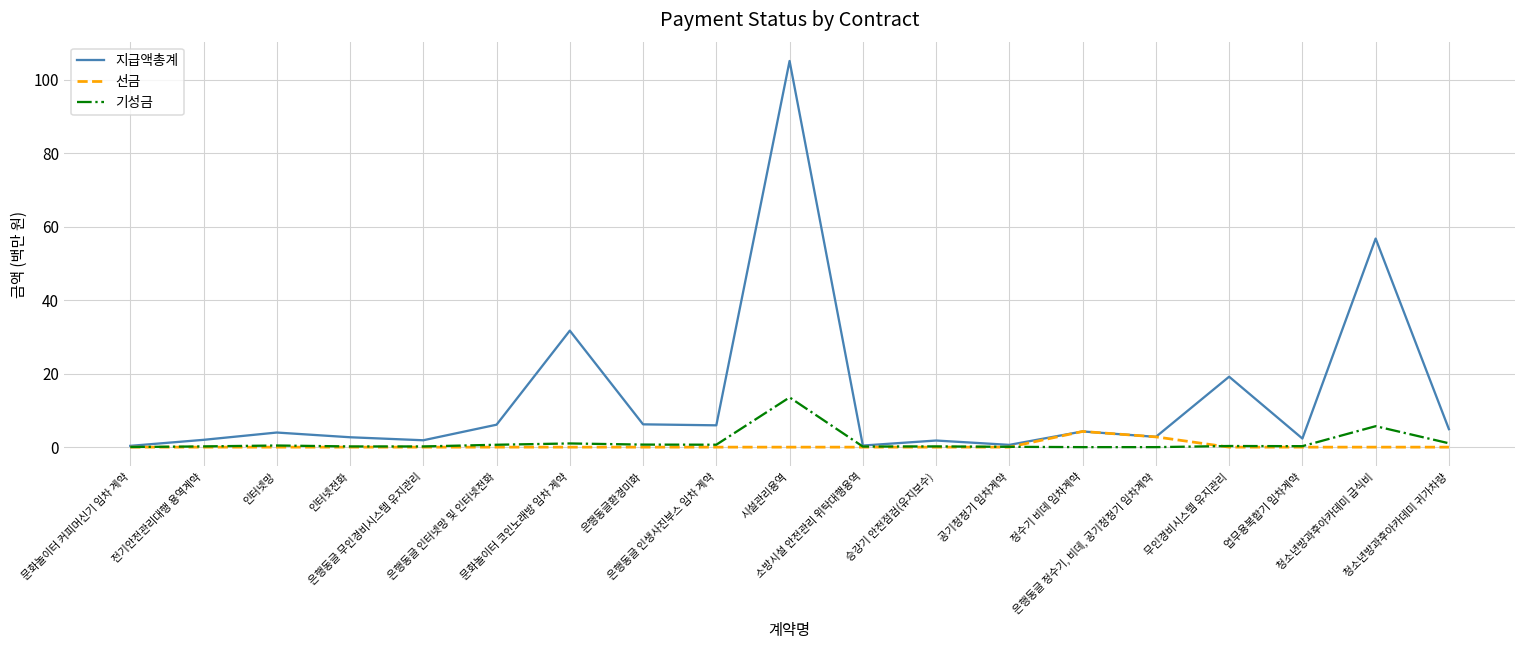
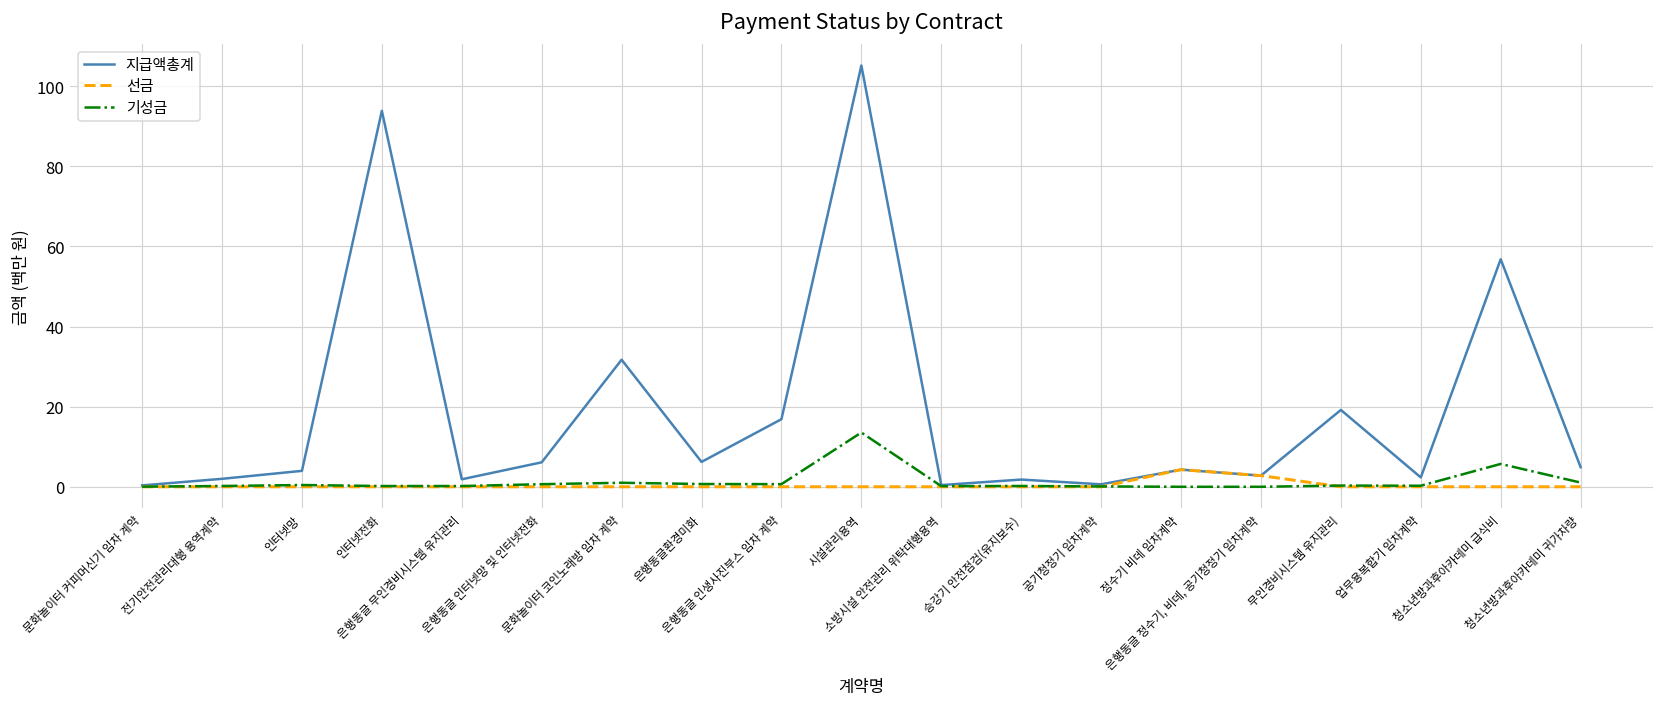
지급액총계, 인터넷전화: 3 -> 94
지급액총계, 은행동글 인생사진부스 임차 계약: 6 -> 17
